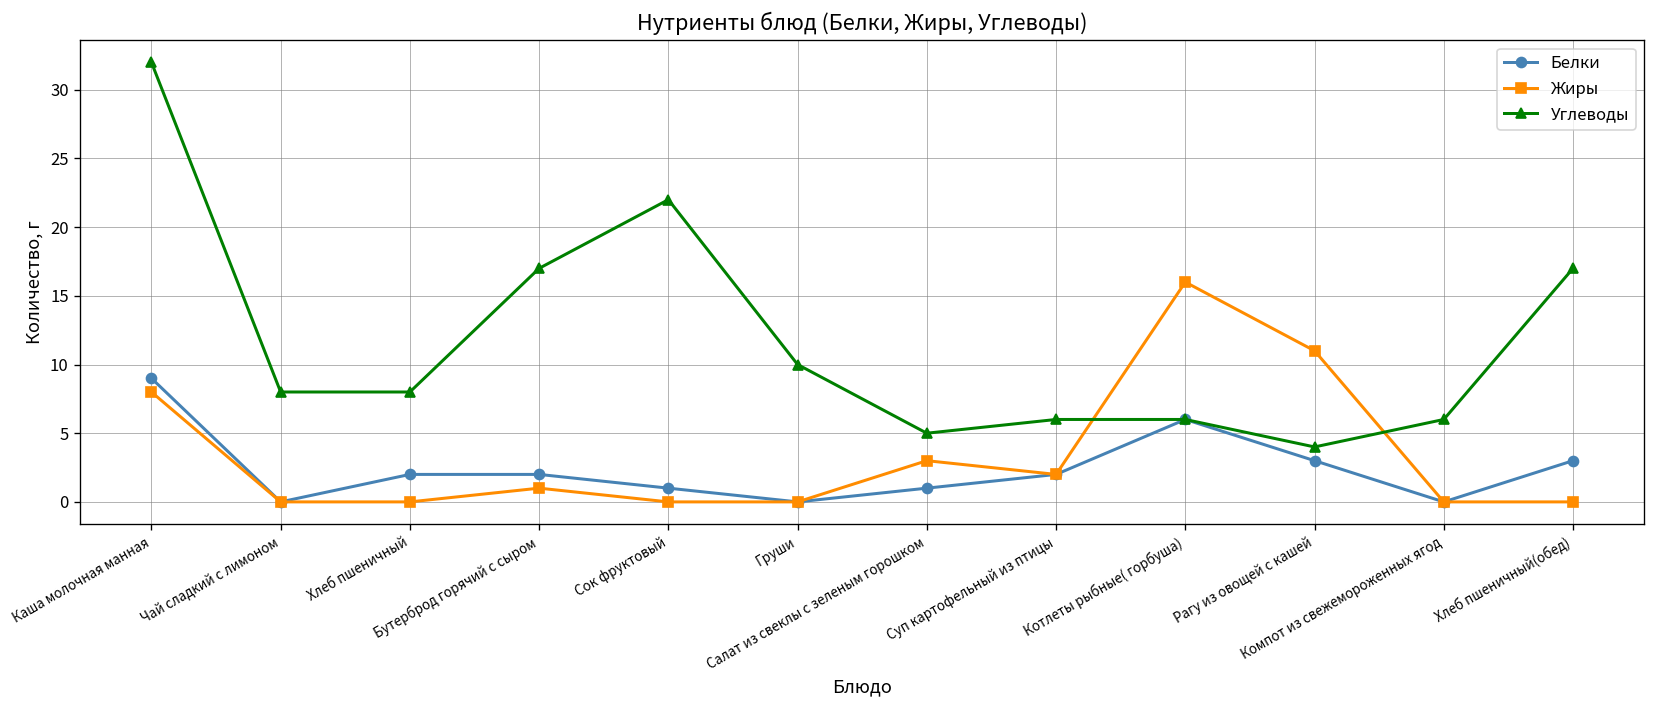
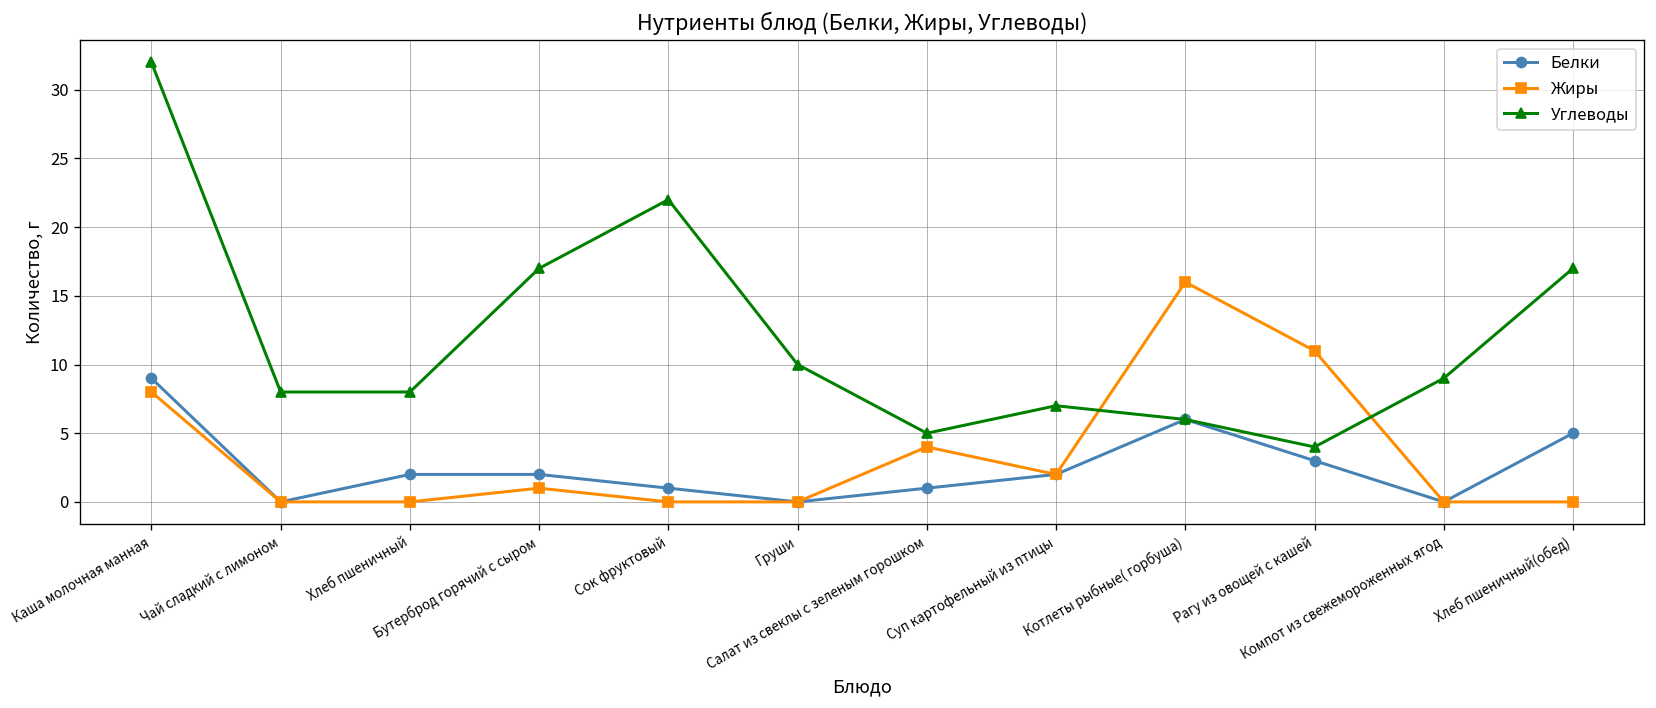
Жиры, Салат из свеклы с зеленым горошком: 3 -> 4
Углеводы, Суп картофельный из птицы: 6 -> 7
Углеводы, Компот из свежемороженных ягод: 6 -> 9
Белки, Хлеб пшеничный(обед): 3 -> 5
